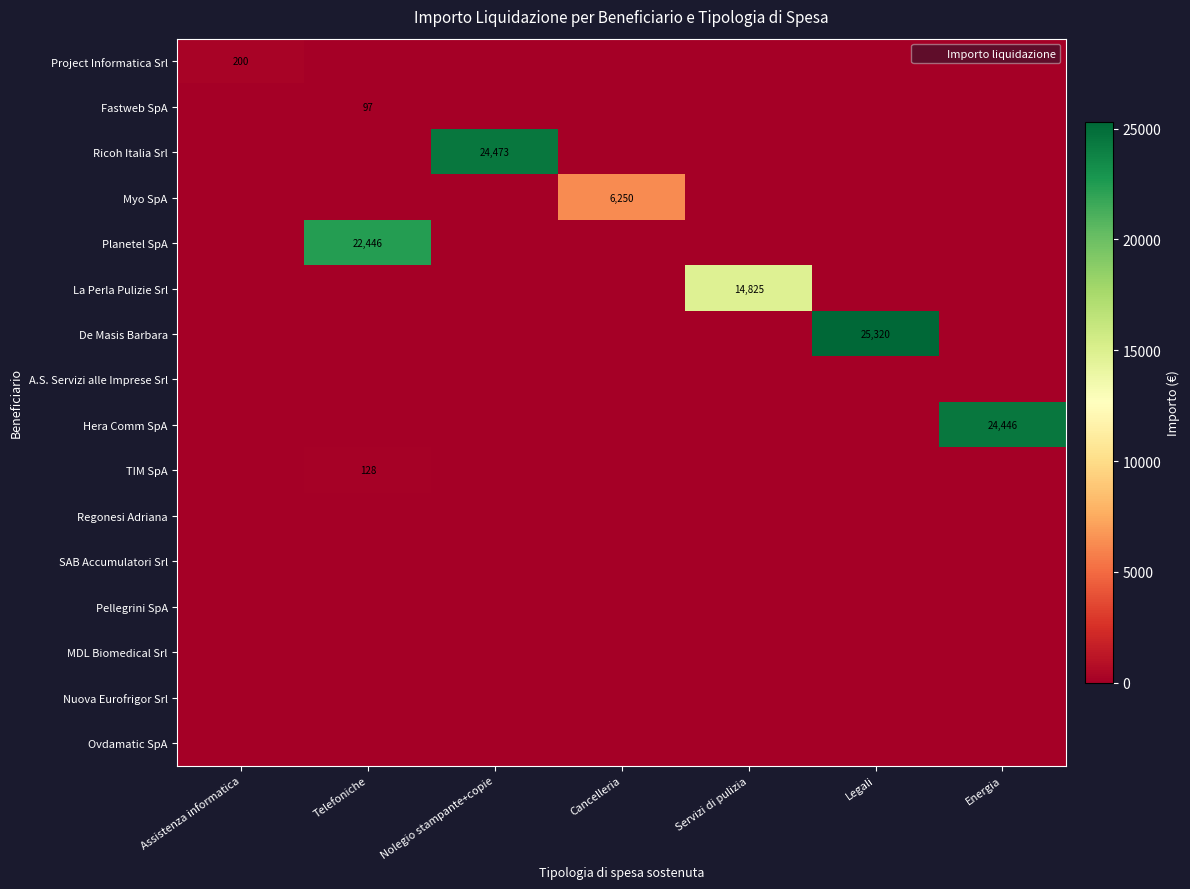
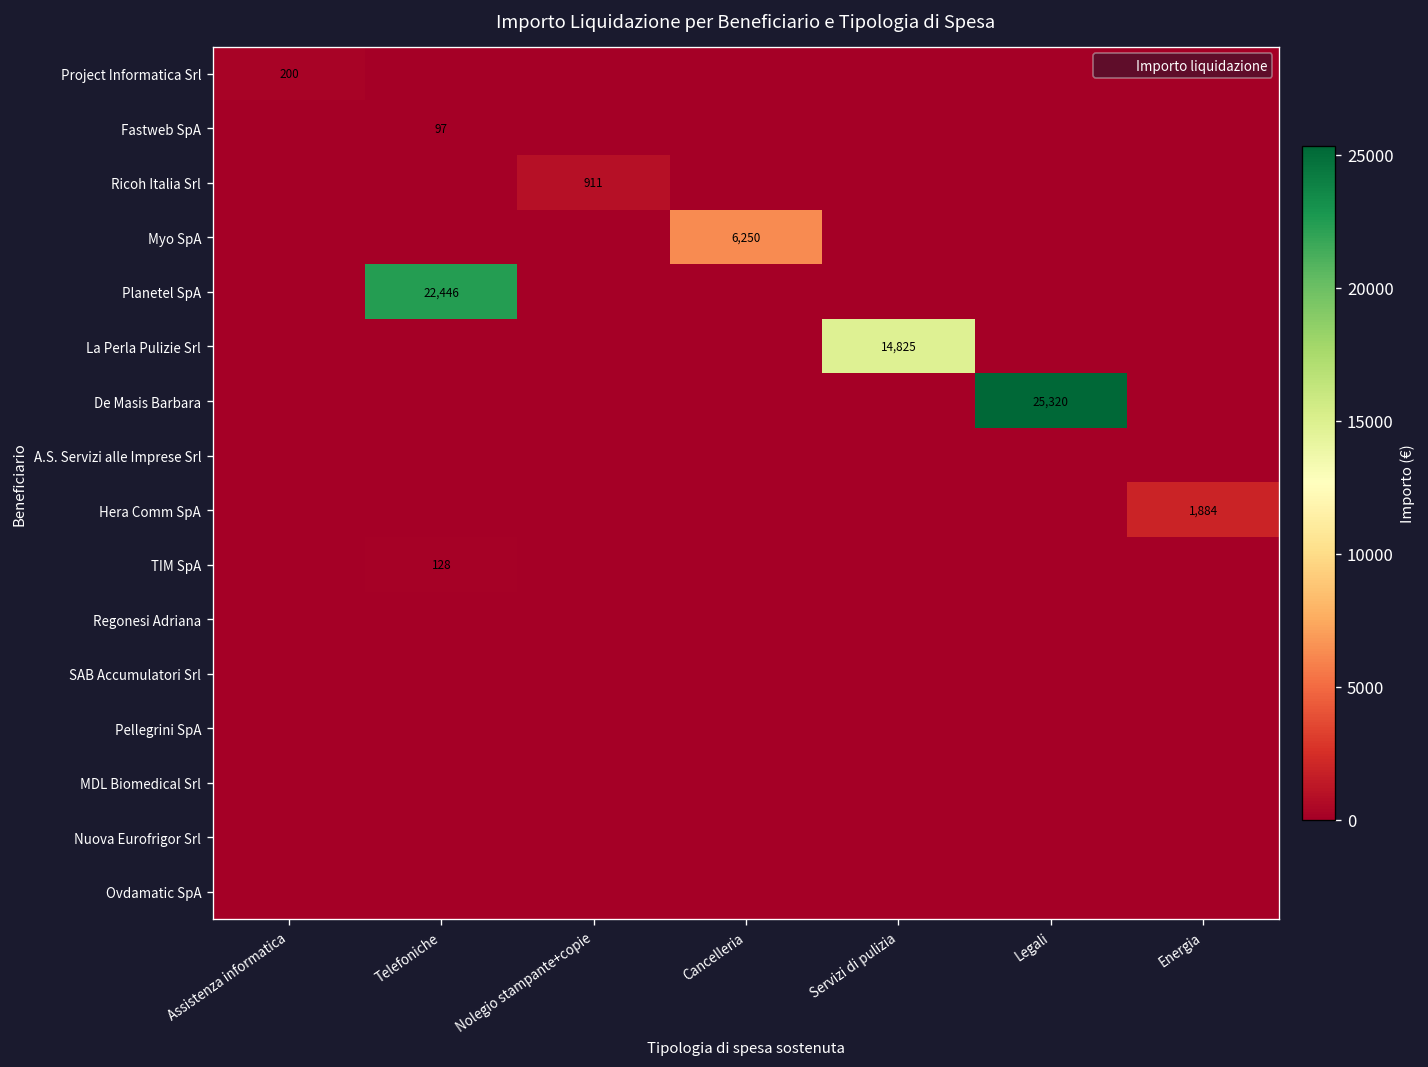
Ricoh Italia Srl, Nolegio stampante+copie: 24,473 -> 911
Hera Comm SpA, Energia: 24,446 -> 1,884
